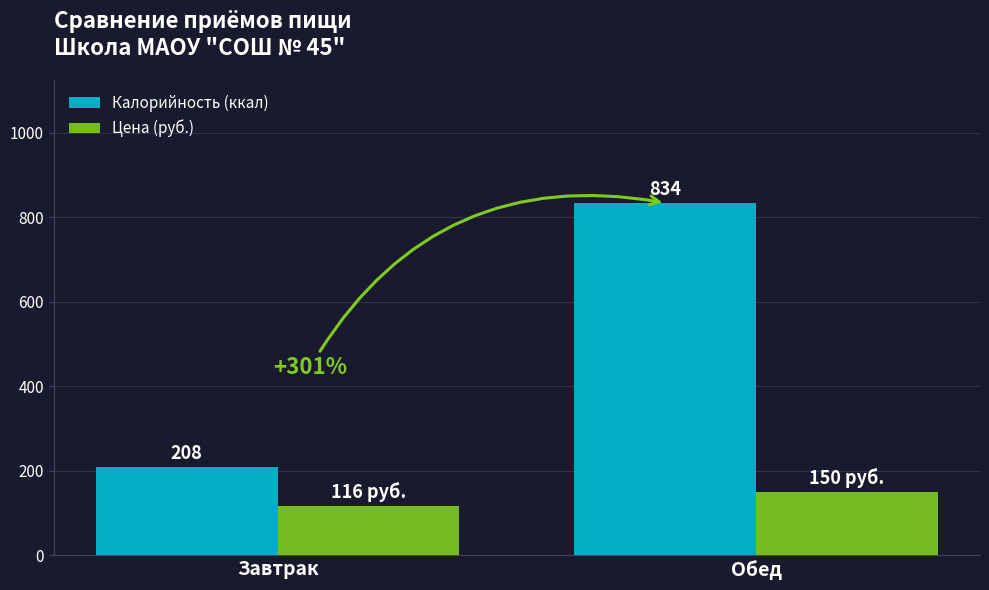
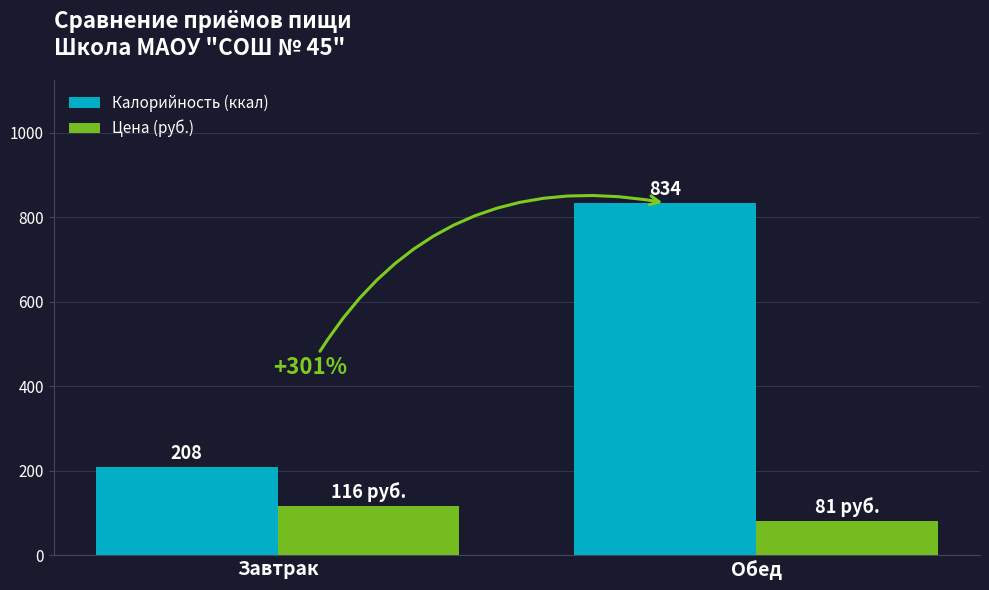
Цена (руб.), Обед: 150 -> 81
